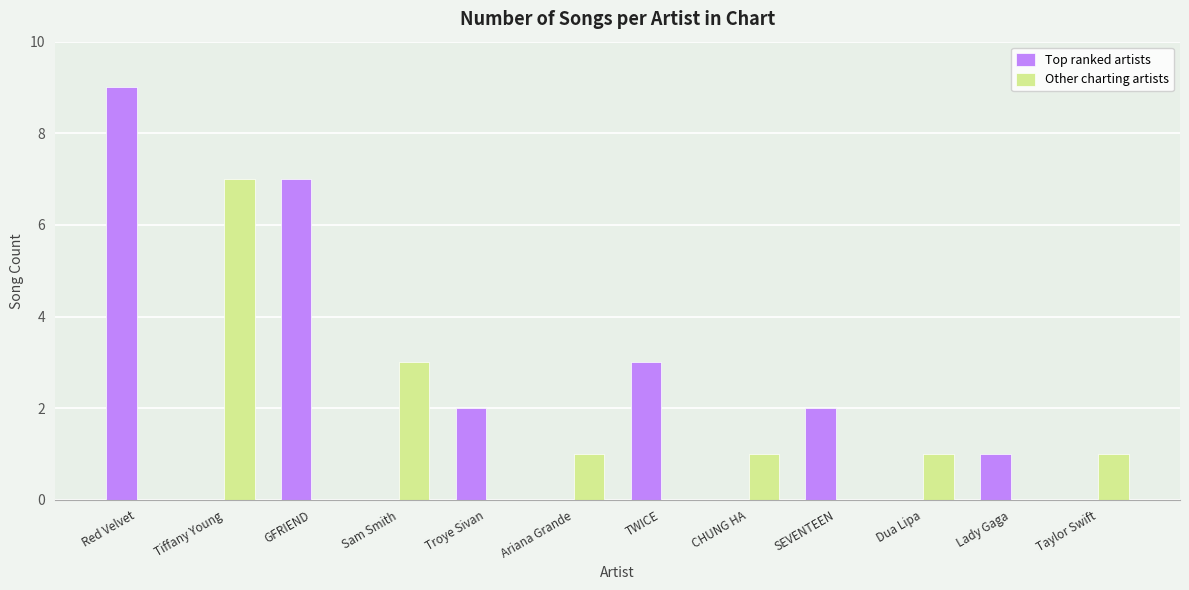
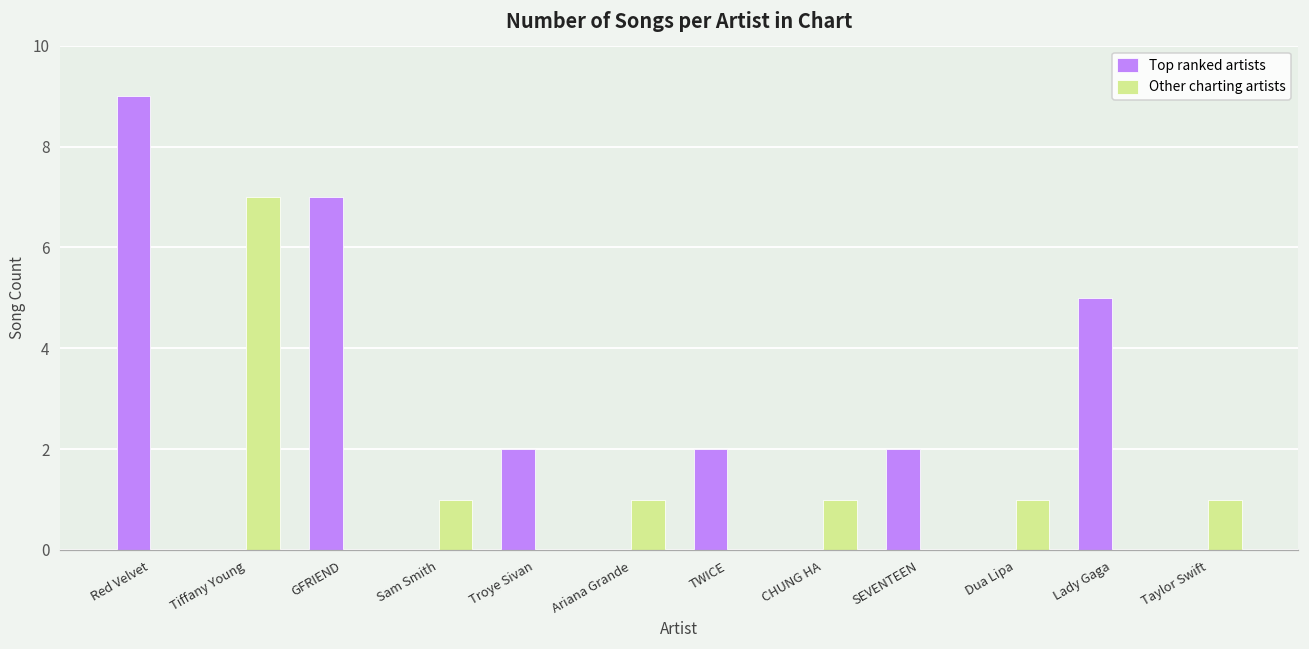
Other charting artists, Sam Smith: 3 -> 1
Top ranked artists, TWICE: 3 -> 2
Top ranked artists, Lady Gaga: 1 -> 5
